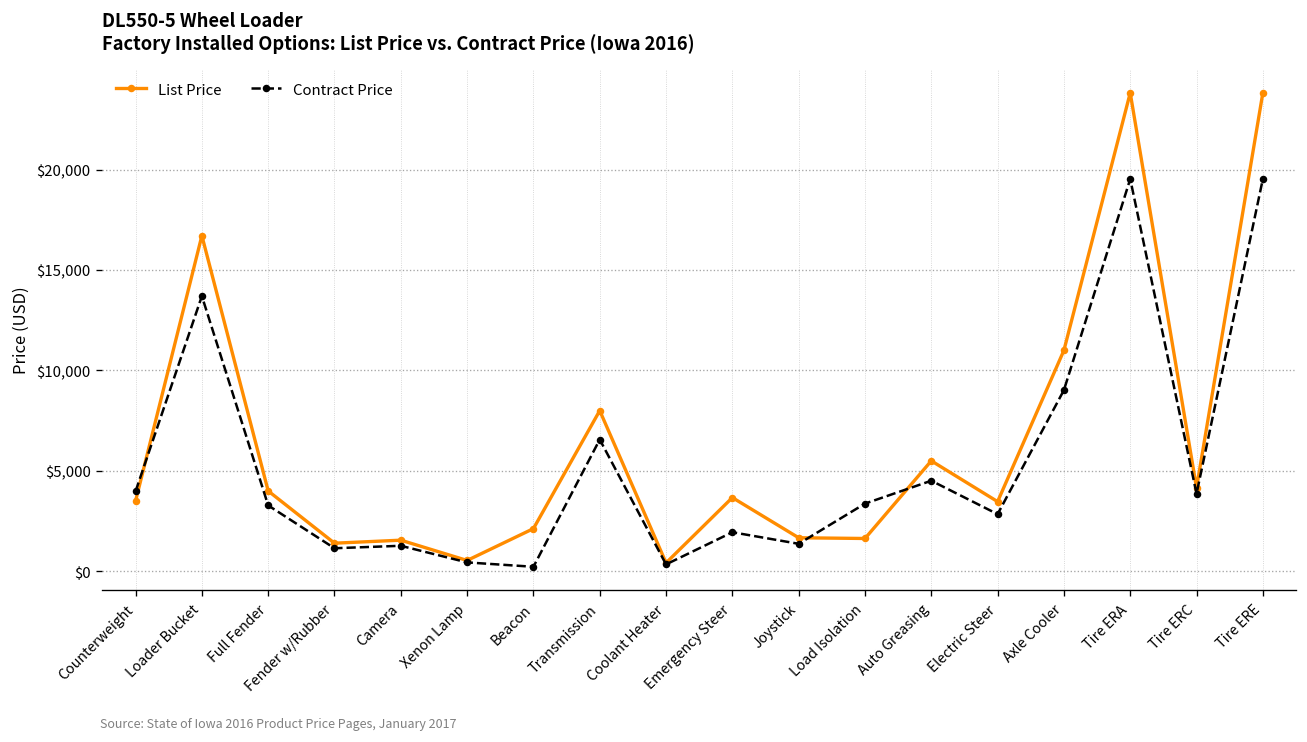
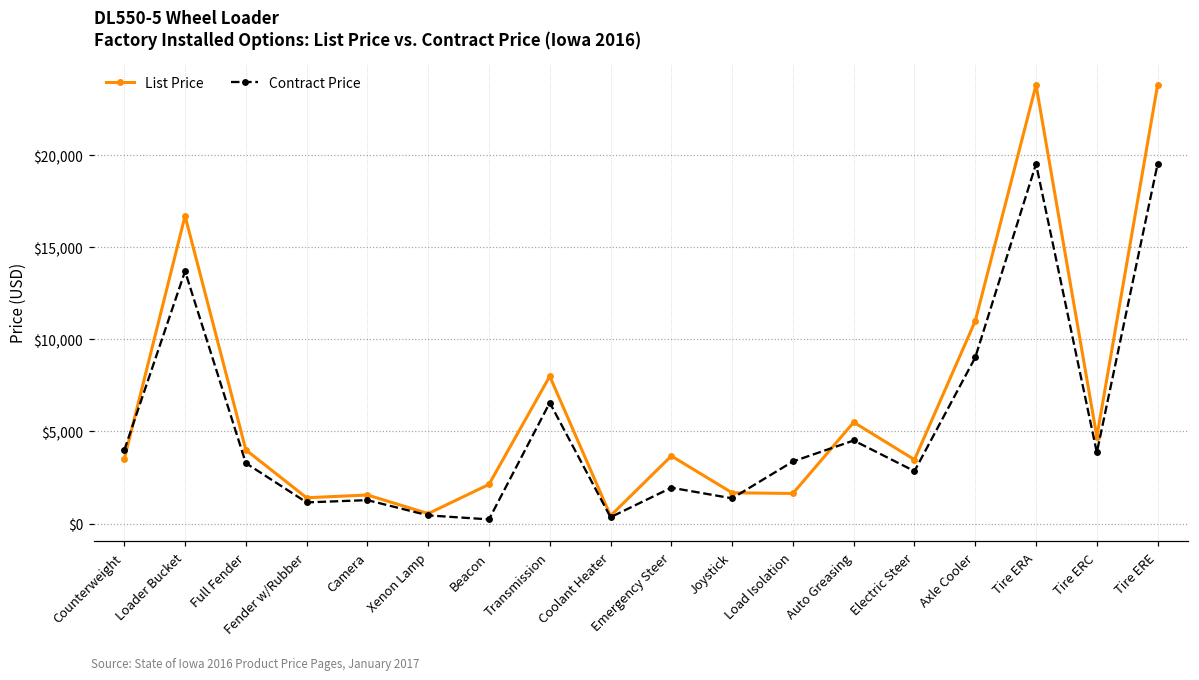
List Price, Tire ERC: $4,200 -> $4,700
